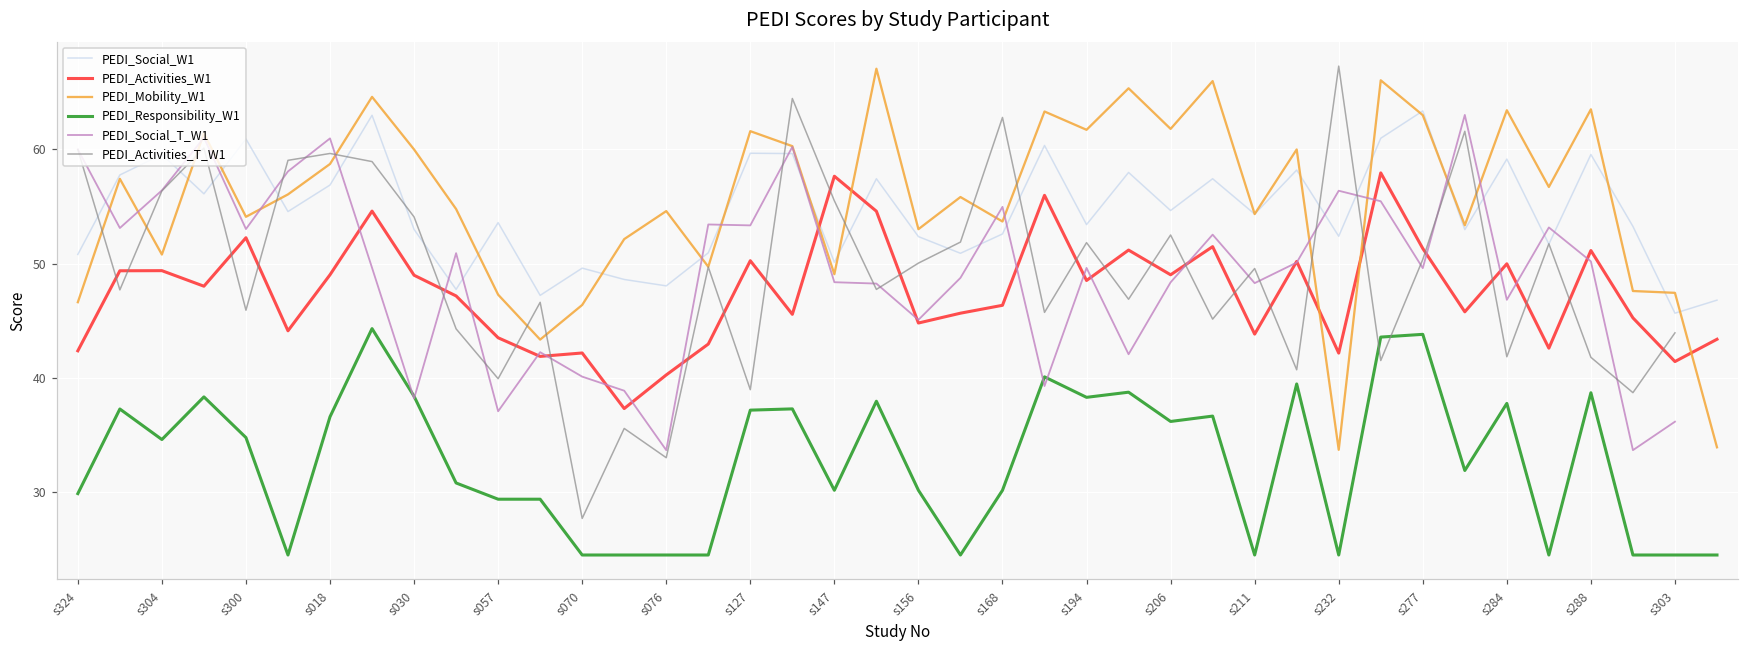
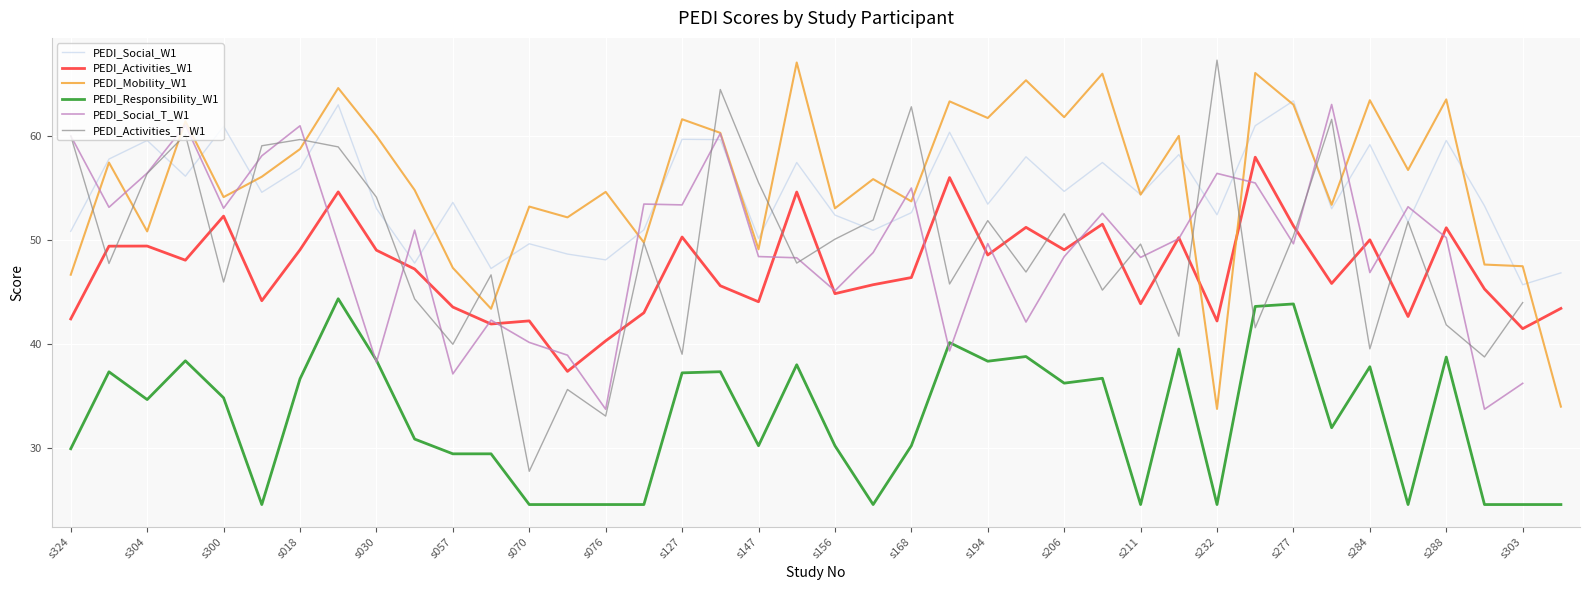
PEDI_Mobility_W1, s070: 46.4 -> 53.2
PEDI_Activities_W1, s147: 57.7 -> 44.0
PEDI_Activities_T_W1, s284: 41.9 -> 39.5
